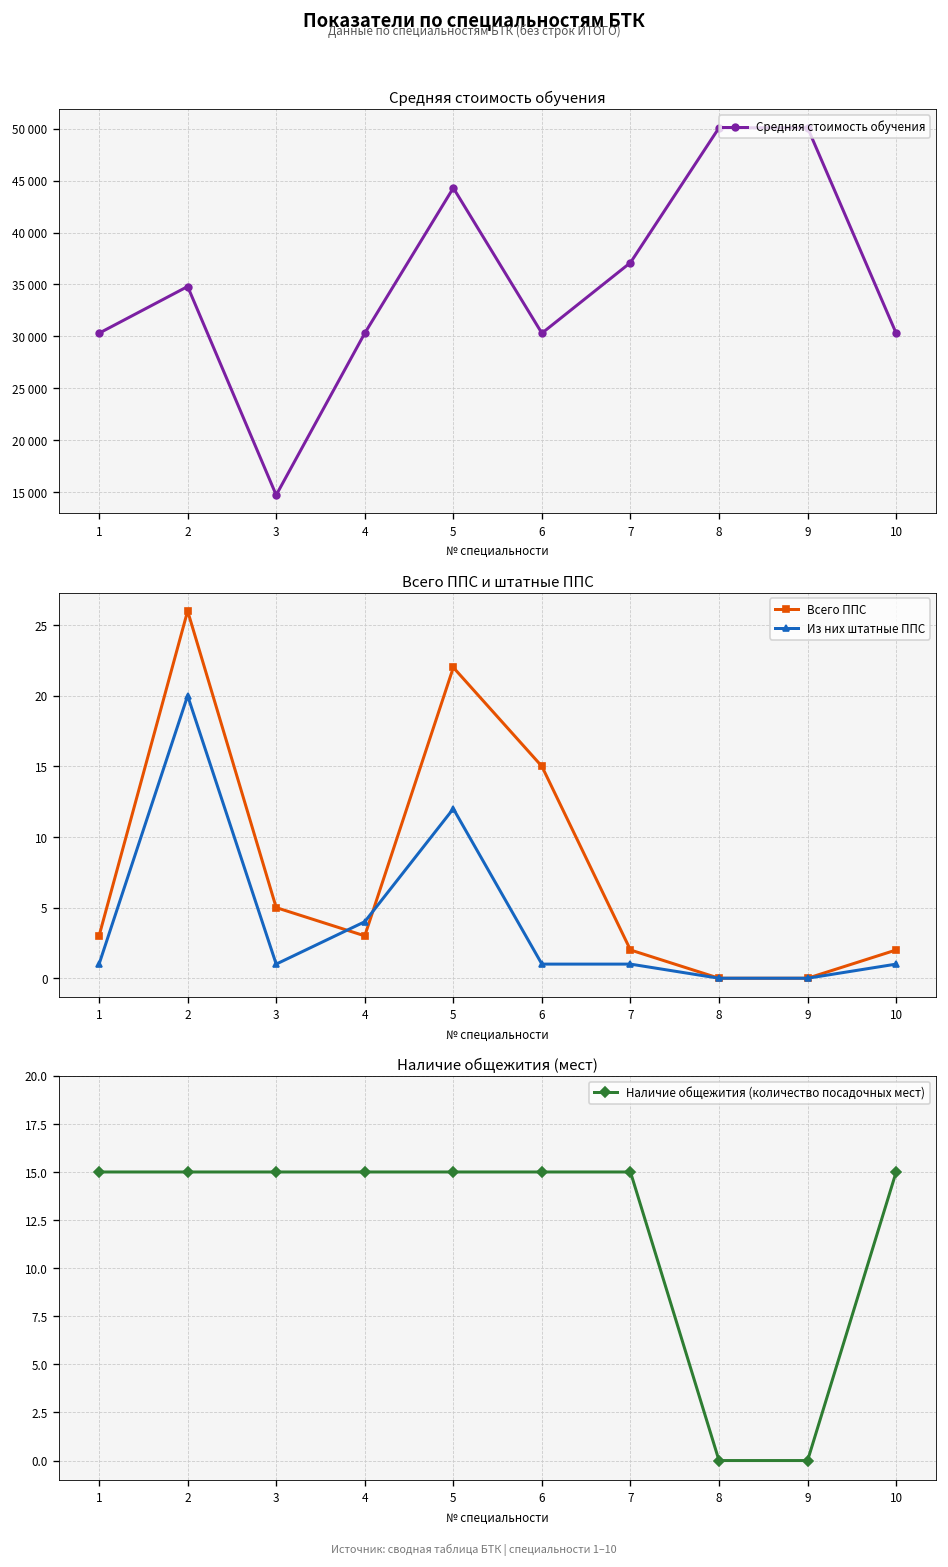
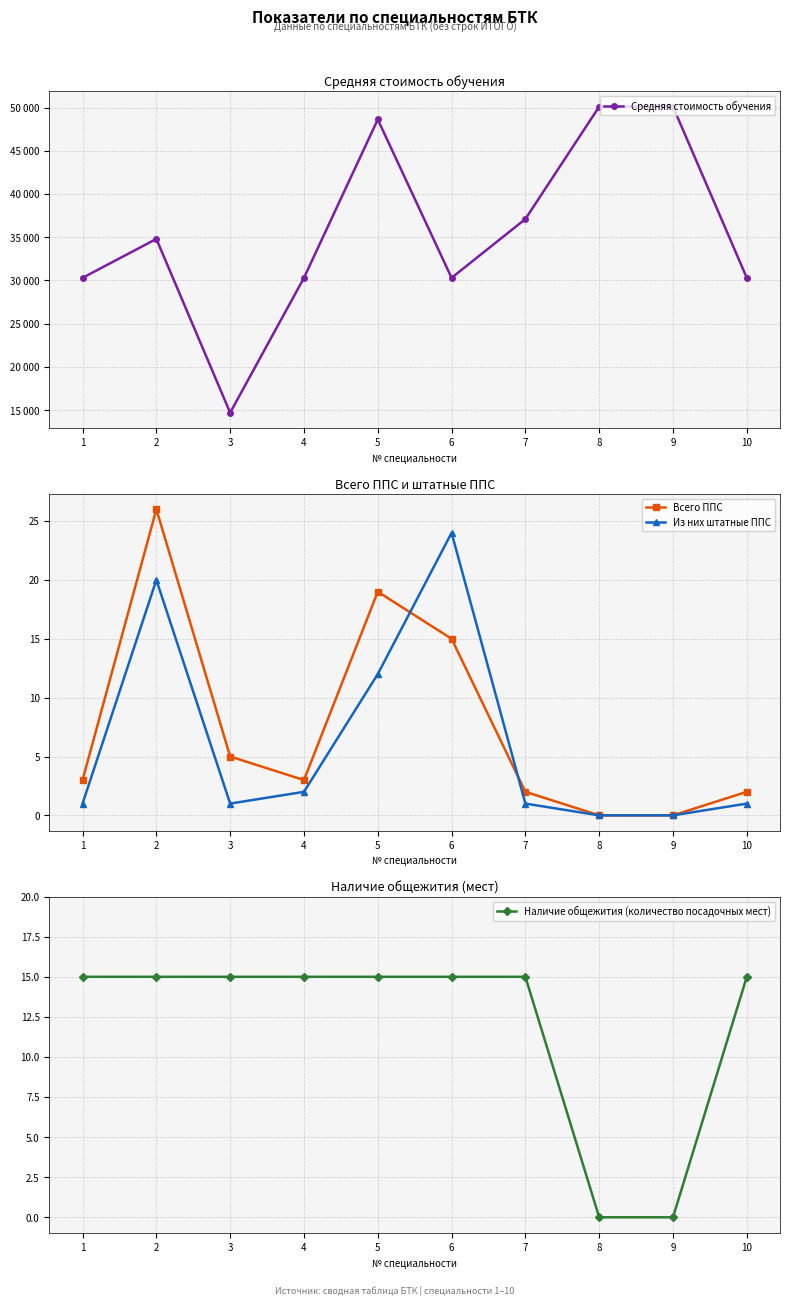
Средняя стоимость обучения, 5: 44000 -> 49000
Всего ППС и штатные ППС, Из них штатные ППС, 4: 4 -> 2
Всего ППС и штатные ППС, Всего ППС, 5: 22 -> 19
Всего ППС и штатные ППС, Из них штатные ППС, 6: 1 -> 24
